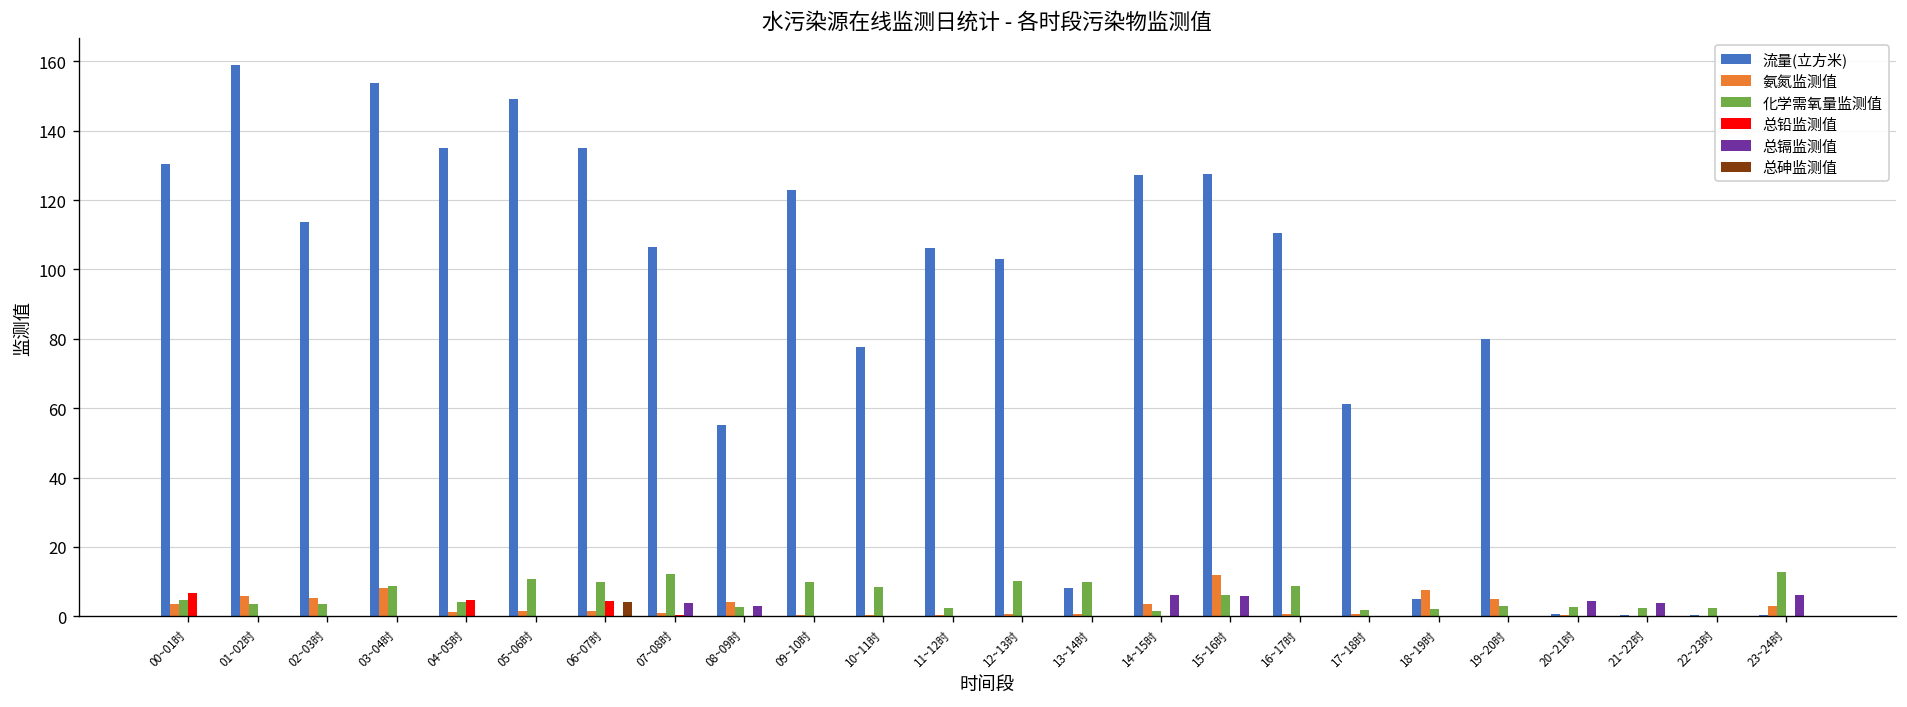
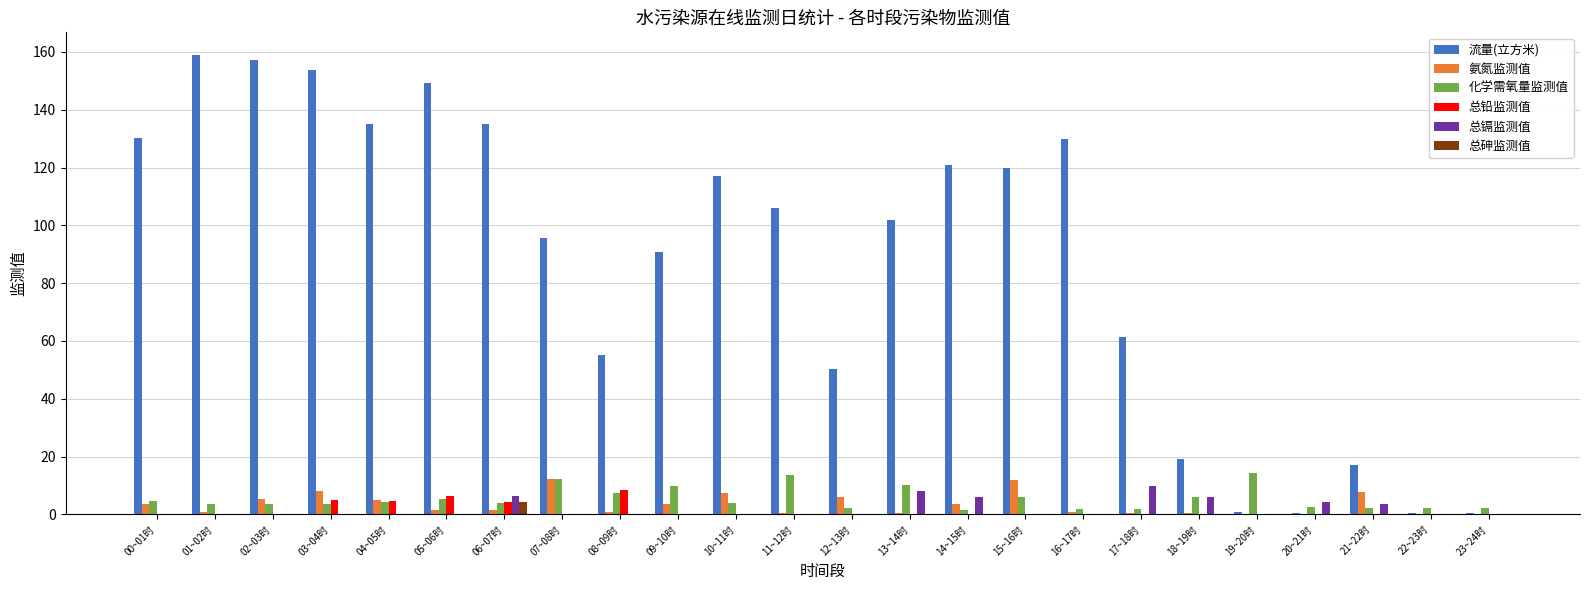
总铅监测值, 00~01时: 7 -> 0
氨氮监测值, 01~02时: 6 -> 1
流量(立方米), 02~03时: 114 -> 157
化学需氧量监测值, 03~04时: 9 -> 4
总铅监测值, 03~04时: 0 -> 5
氨氮监测值, 04~05时: 1 -> 5
化学需氧量监测值, 05~06时: 11 -> 5
总铅监测值, 05~06时: 0 -> 6
化学需氧量监测值, 06~07时: 10 -> 4
总镉监测值, 06~07时: 0 -> 6
流量(立方米), 07~08时: 106 -> 96
氨氮监测值, 07~08时: 1 -> 12
总镉监测值, 07~08时: 4 -> 0
氨氮监测值, 08~09时: 4 -> 1
化学需氧量监测值, 08~09时: 3 -> 7
总铅监测值, 08~09时: 0 -> 8
总镉监测值, 08~09时: 3 -> 0
流量(立方米), 09~10时: 123 -> 91
氨氮监测值, 09~10时: 1 -> 4
流量(立方米), 10~11时: 78 -> 117
氨氮监测值, 10~11时: 1 -> 7
化学需氧量监测值, 10~11时: 8 -> 4
化学需氧量监测值, 11~12时: 2 -> 14
流量(立方米), 12~13时: 103 -> 50
氨氮监测值, 12~13时: 1 -> 6
化学需氧量监测值, 12~13时: 10 -> 2
流量(立方米), 13~14时: 8 -> 102
总镉监测值, 13~14时: 0 -> 8
流量(立方米), 14~15时: 127 -> 121
流量(立方米), 15~16时: 128 -> 120
总镉监测值, 15~16时: 6 -> 0
流量(立方米), 16~17时: 111 -> 130
化学需氧量监测值, 16~17时: 9 -> 2
总镉监测值, 17~18时: 0 -> 10
流量(立方米), 18~19时: 5 -> 19
氨氮监测值, 18~19时: 7 -> 0
化学需氧量监测值, 18~19时: 2 -> 6
总镉监测值, 18~19时: 0 -> 6
流量(立方米), 19~20时: 80 -> 1
氨氮监测值, 19~20时: 5 -> 0
化学需氧量监测值, 19~20时: 3 -> 14
流量(立方米), 21~22时: 0 -> 17
氨氮监测值, 21~22时: 0 -> 8
氨氮监测值, 23~24时: 3 -> 0
化学需氧量监测值, 23~24时: 13 -> 2
总镉监测值, 23~24时: 6 -> 0
